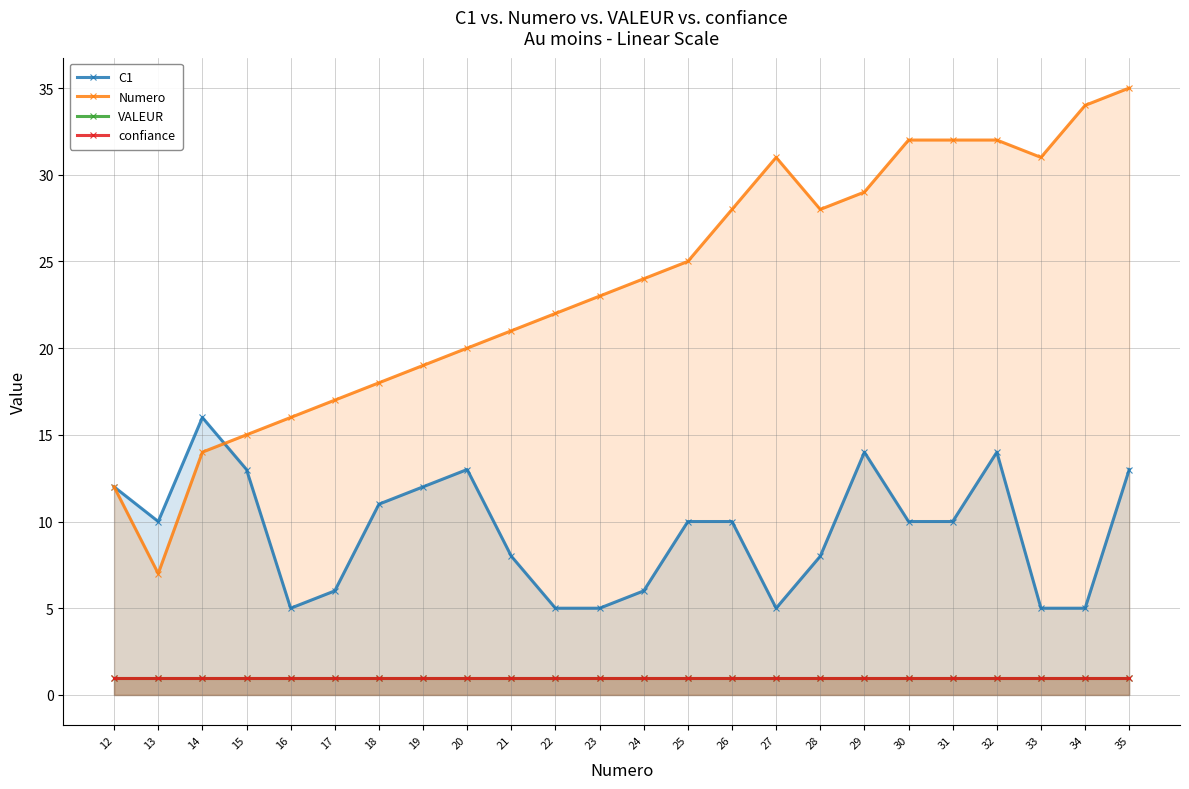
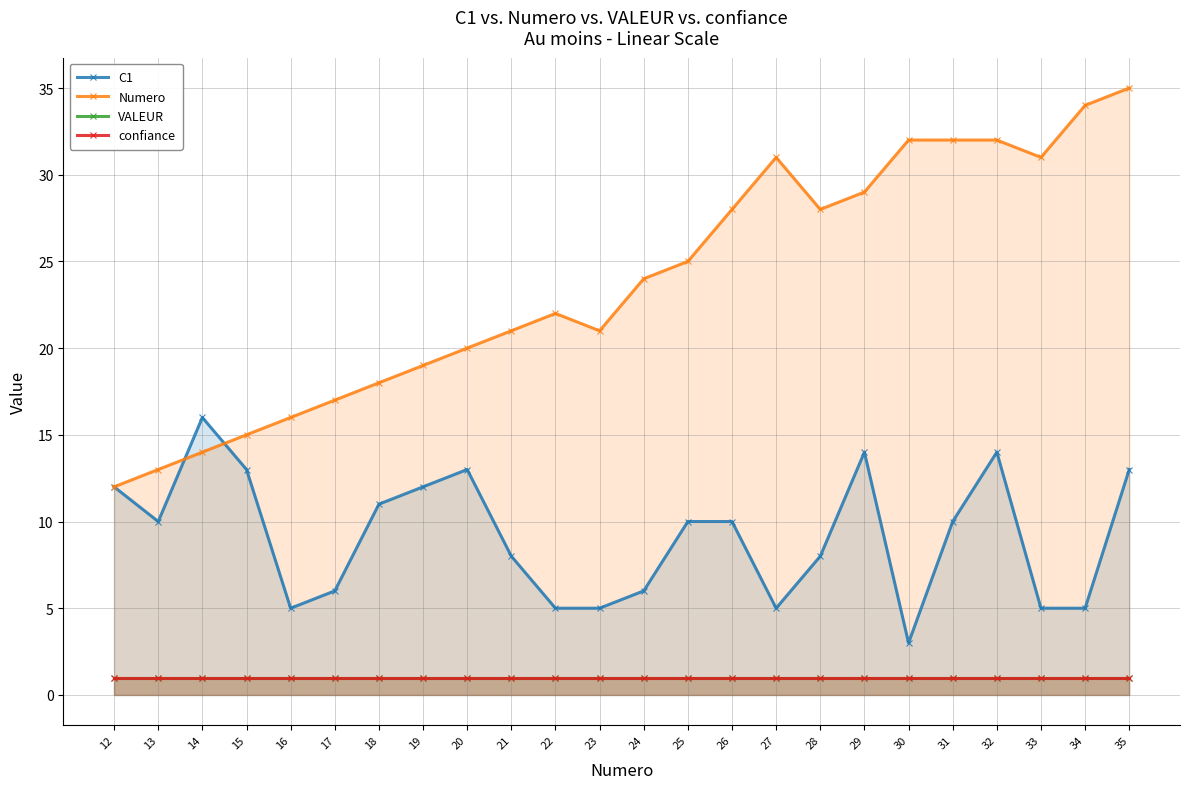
Numero, 13: 7 -> 13
Numero, 23: 23 -> 21
C1, 30: 10 -> 3
